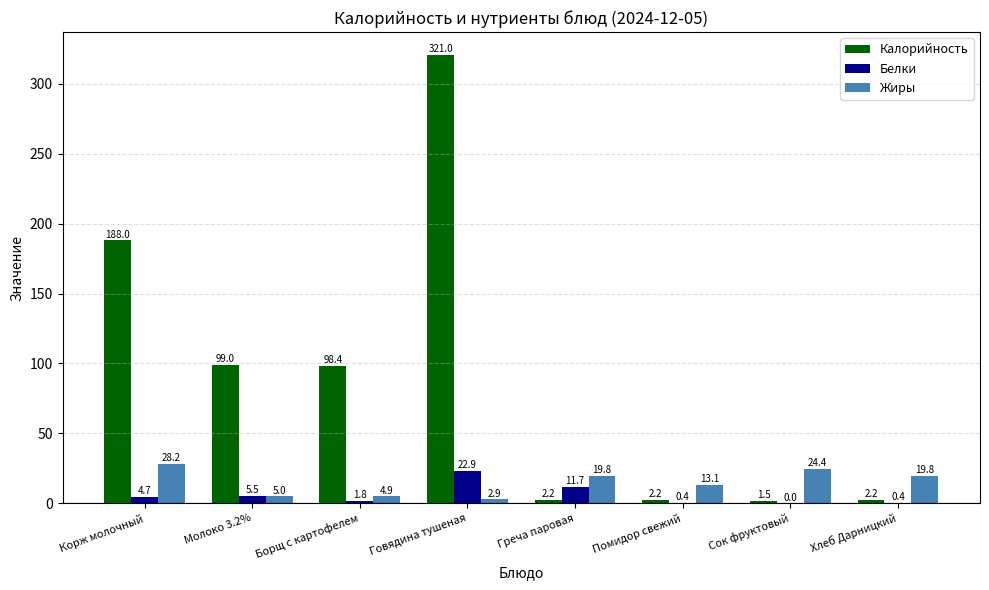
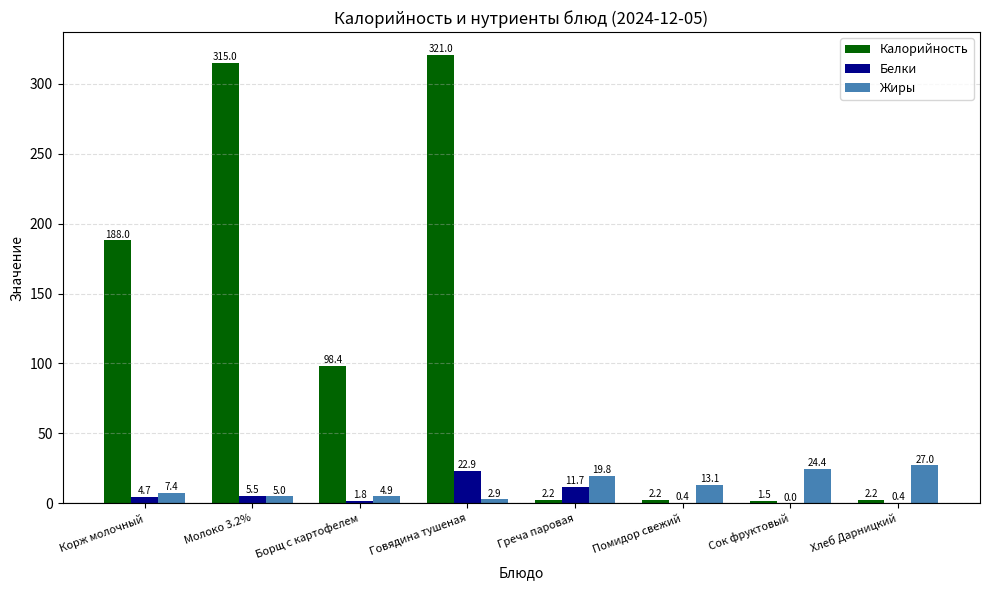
Жиры, Корж молочный: 28.2 -> 7.4
Калорийность, Молоко 3.2%: 99.0 -> 315.0
Жиры, Хлеб Дарницкий: 19.8 -> 27.0
